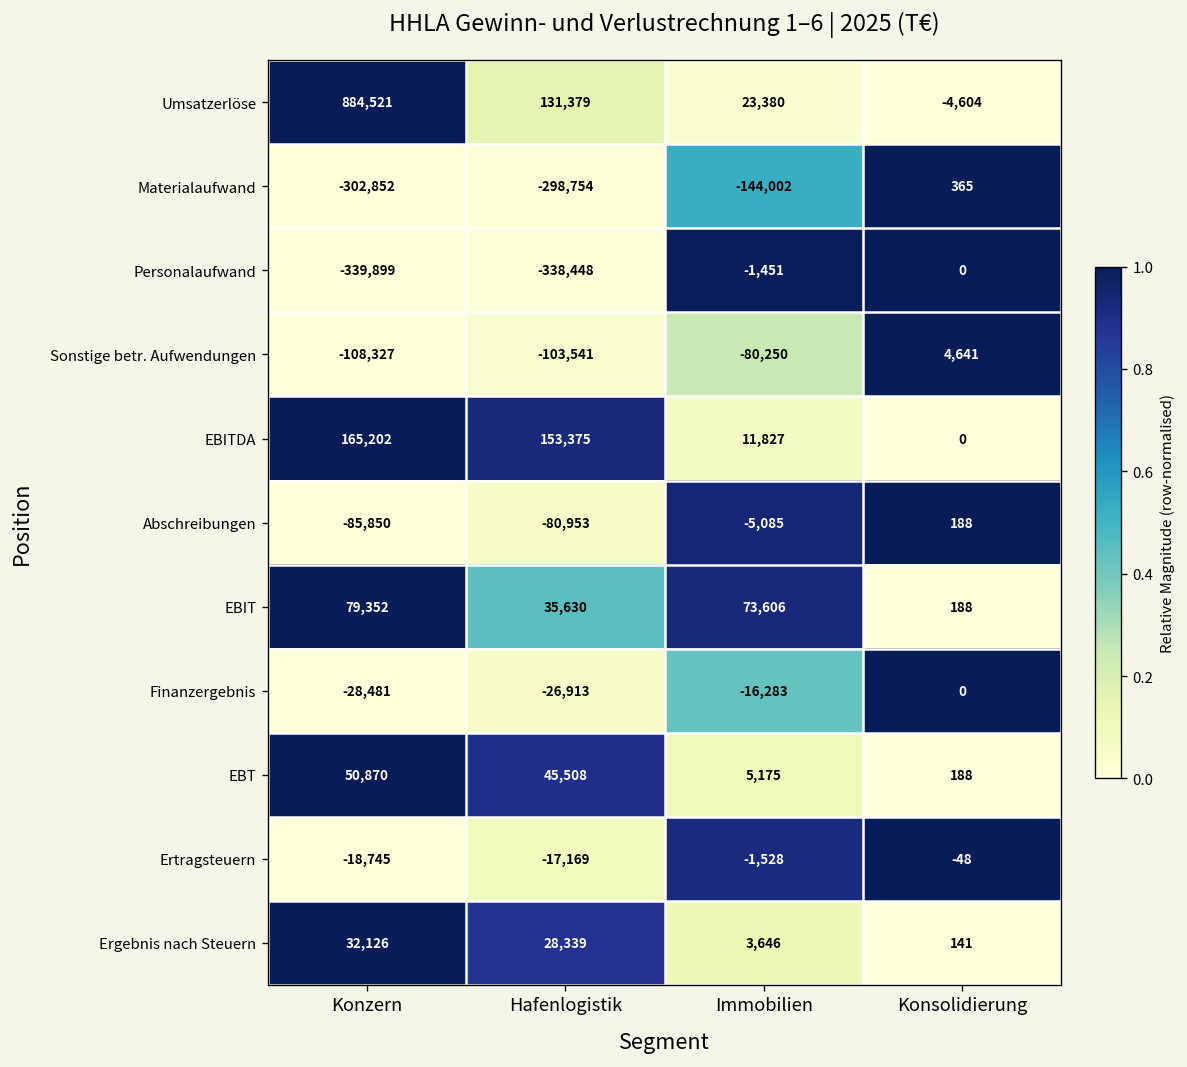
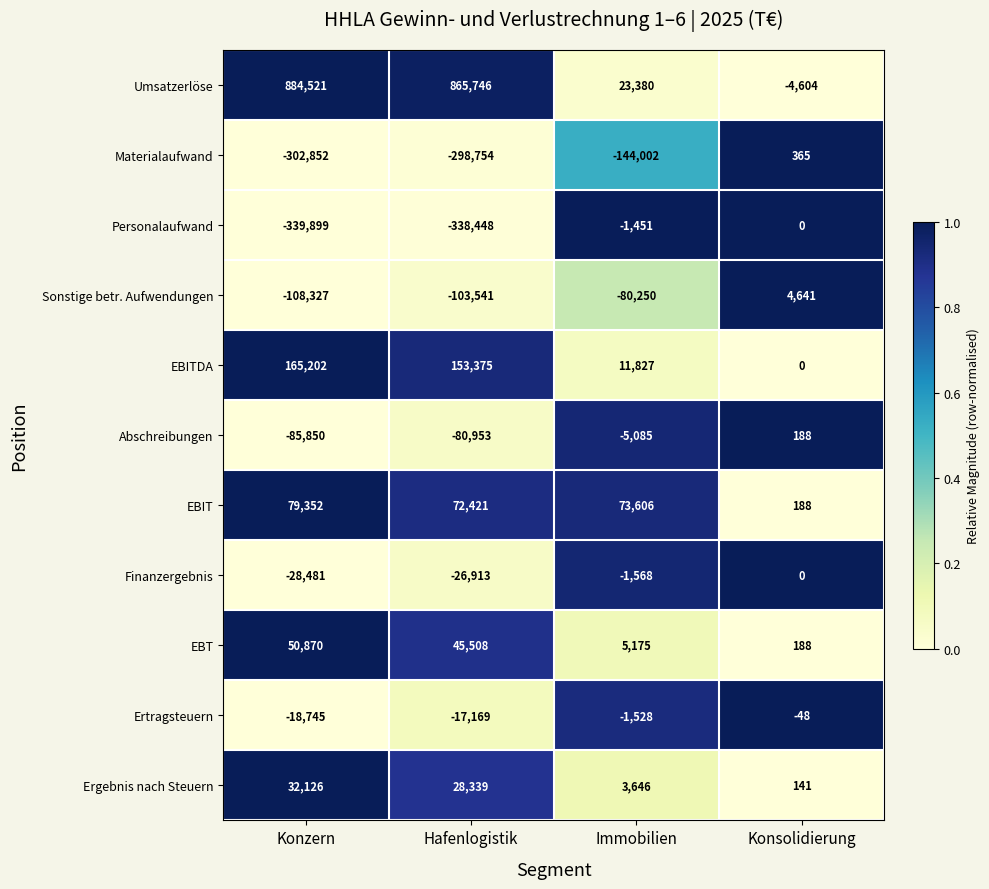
Umsatzerlöse, Hafenlogistik: 131,379 -> 865,746
EBIT, Hafenlogistik: 35,630 -> 72,421
Finanzergebnis, Immobilien: -16,283 -> -1,568
